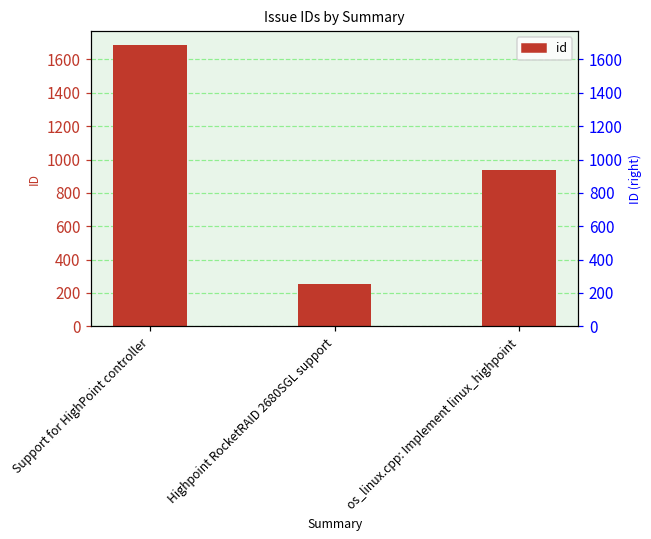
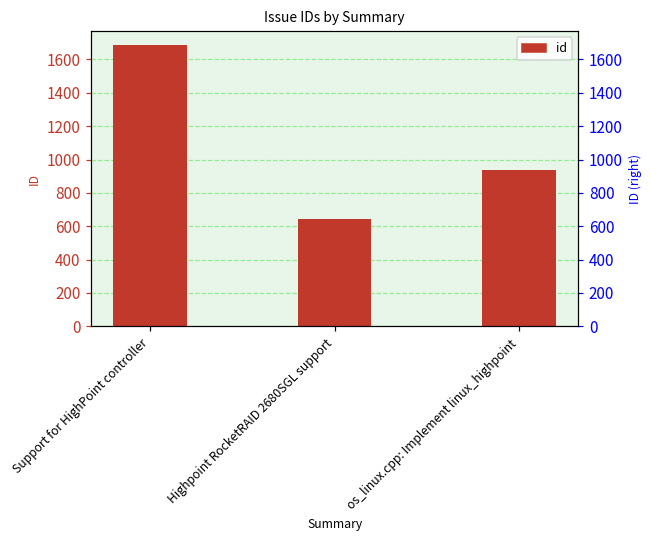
Highpoint RocketRAID 2680SGL support: 250 -> 650
